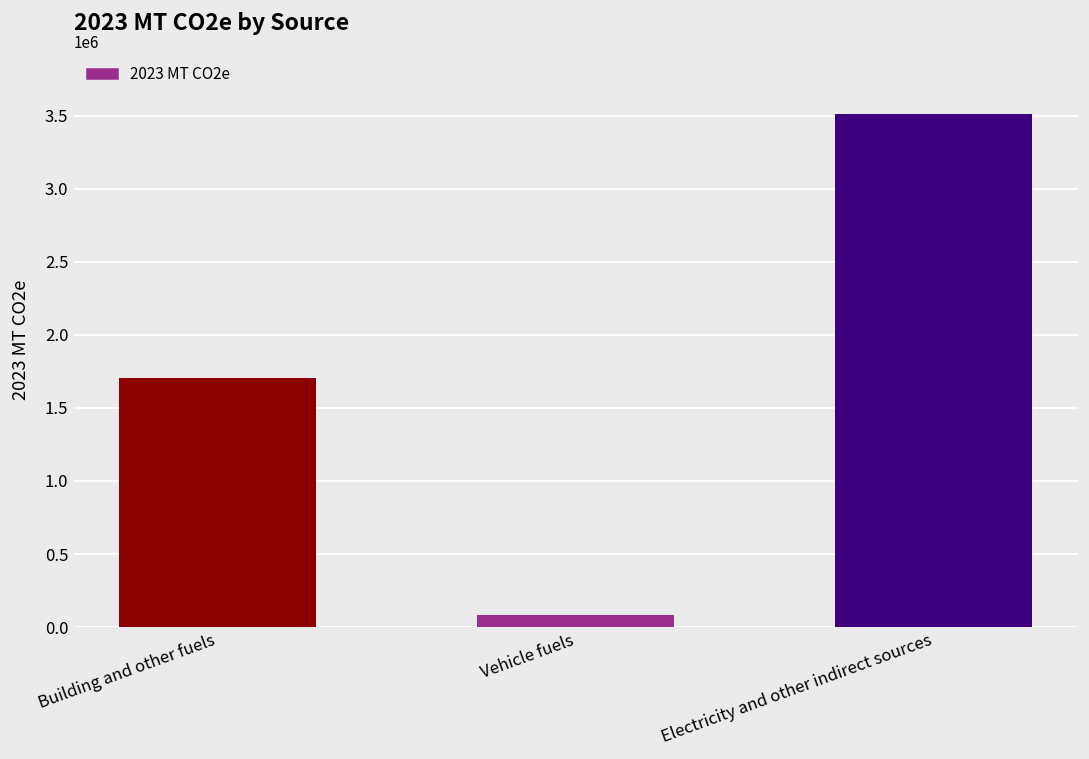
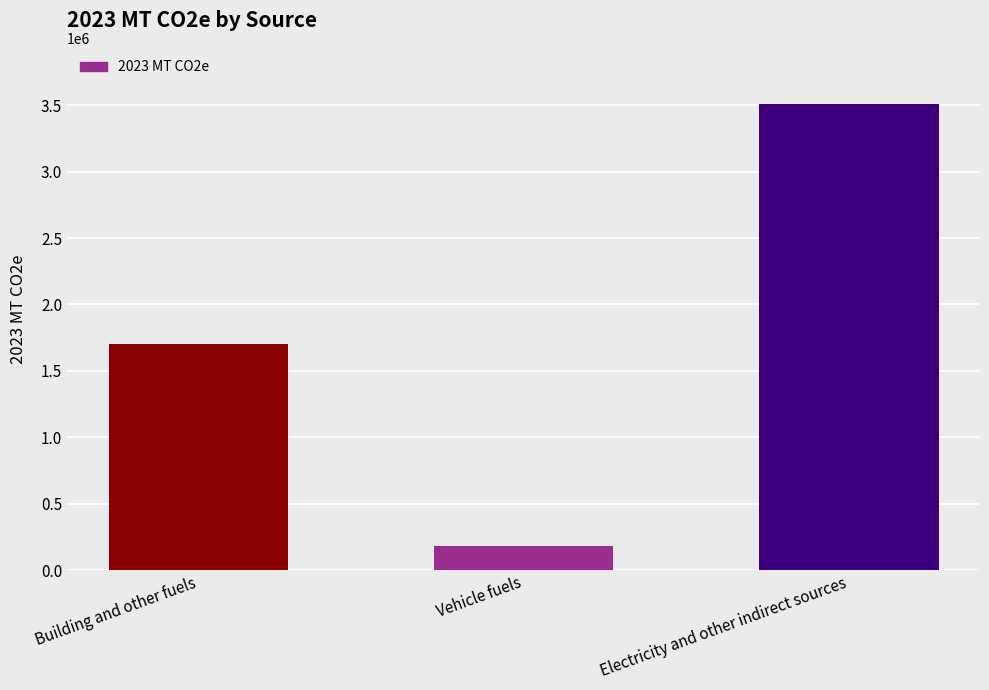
Vehicle fuels: 80000 -> 180000
